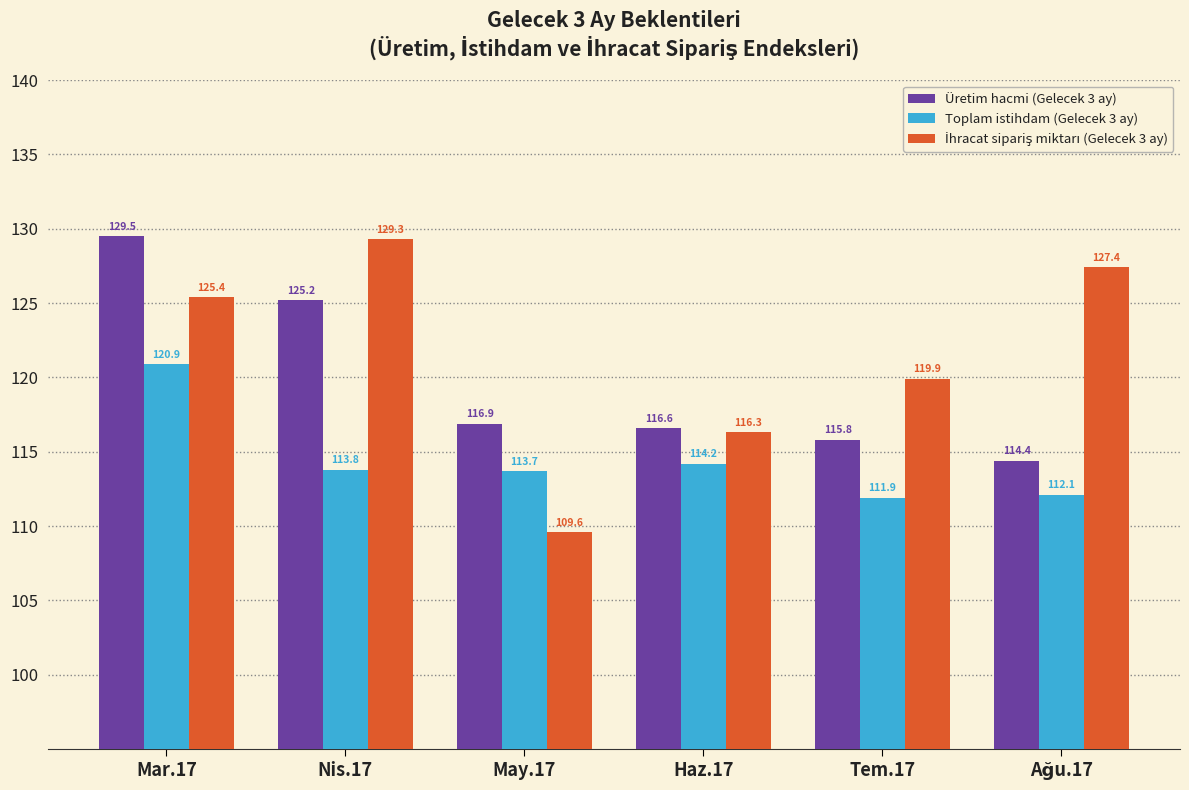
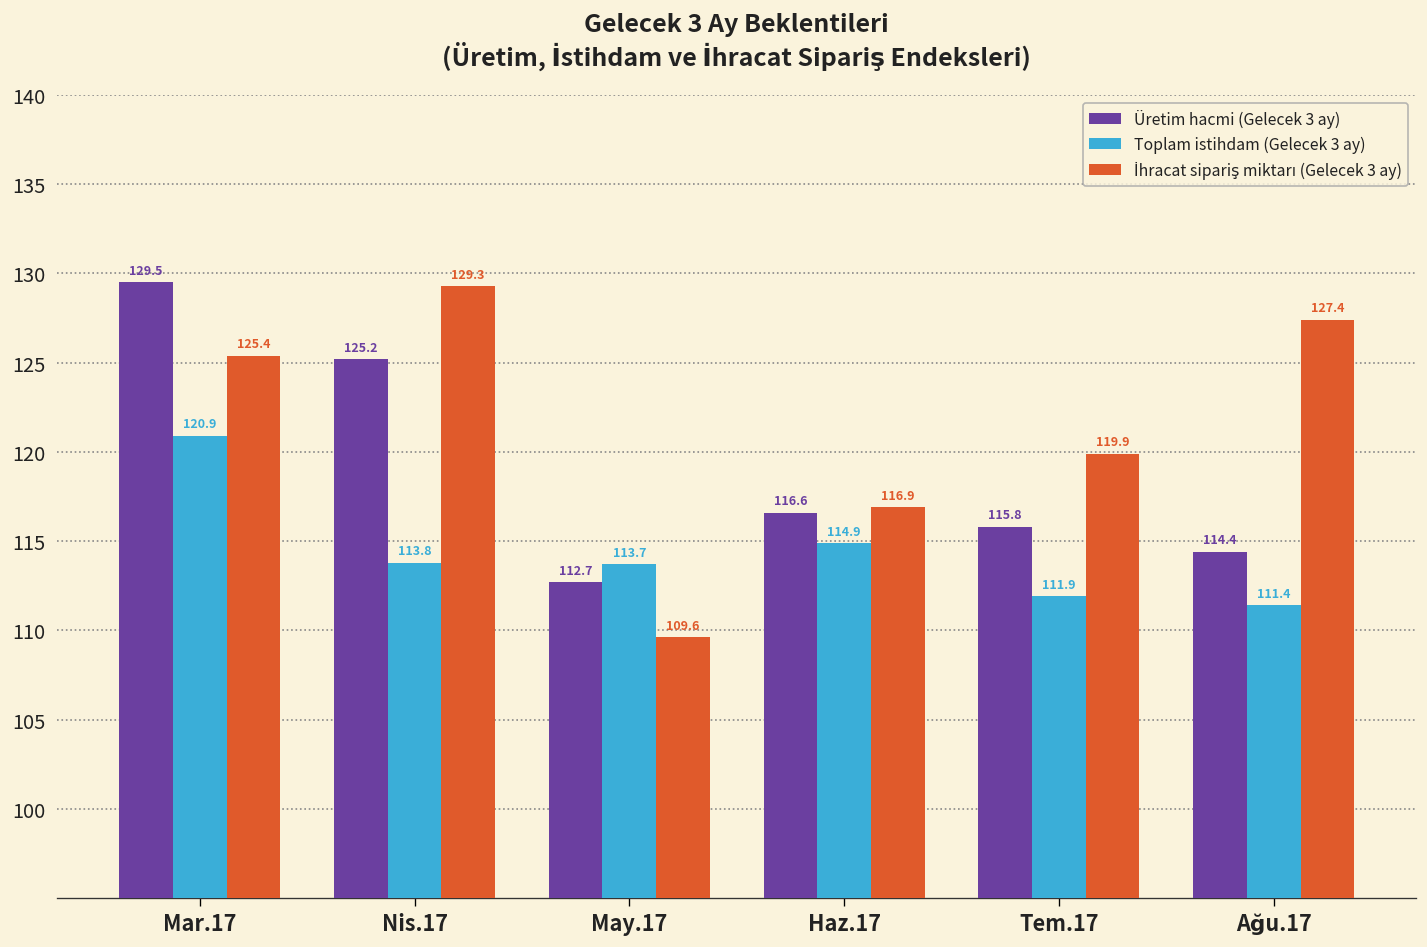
Üretim hacmi (Gelecek 3 ay), May.17: 116.9 -> 112.7
Toplam istihdam (Gelecek 3 ay), Haz.17: 114.2 -> 114.9
İhracat sipariş miktarı (Gelecek 3 ay), Haz.17: 116.3 -> 116.9
Toplam istihdam (Gelecek 3 ay), Ağu.17: 112.1 -> 111.4
